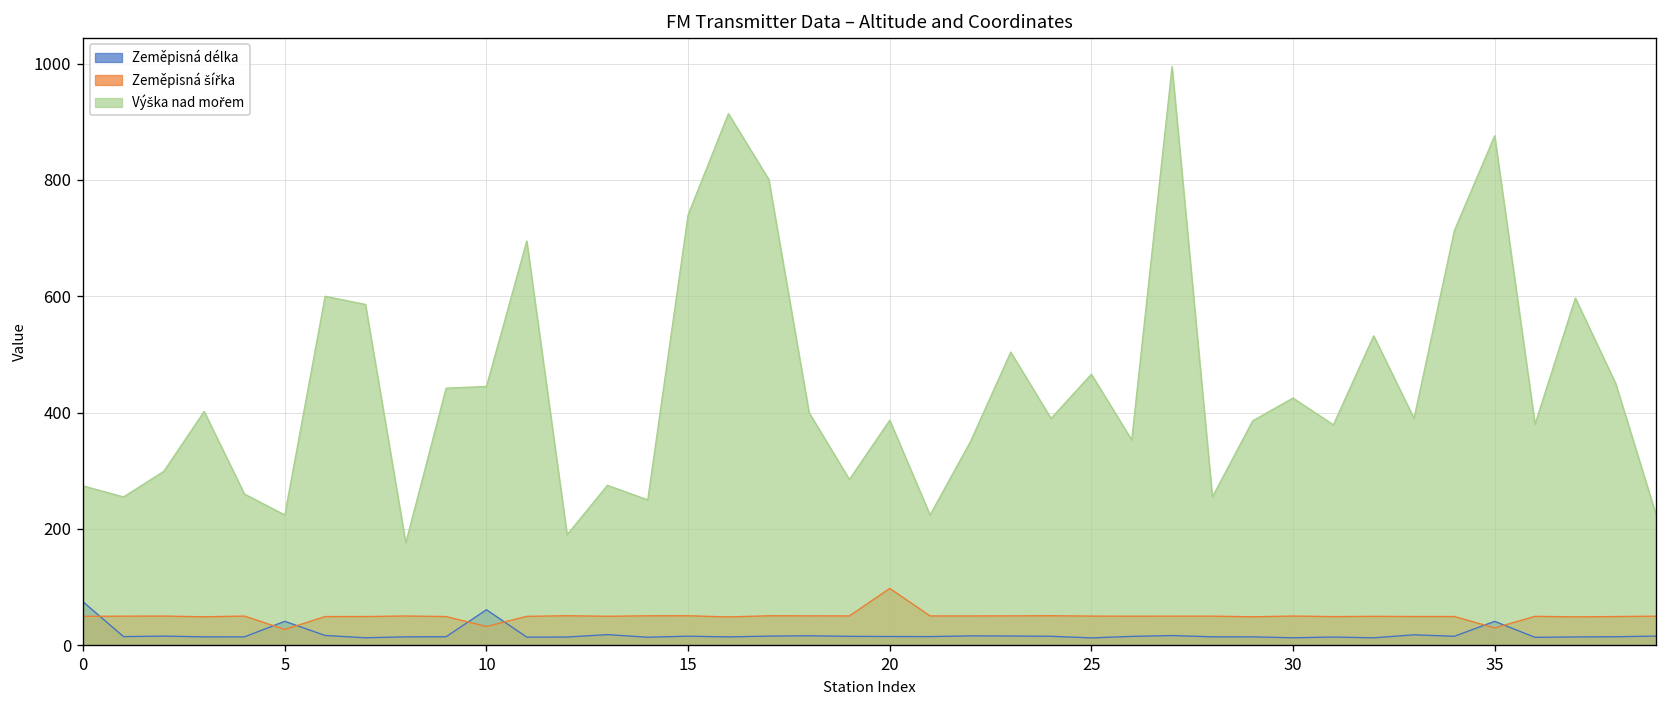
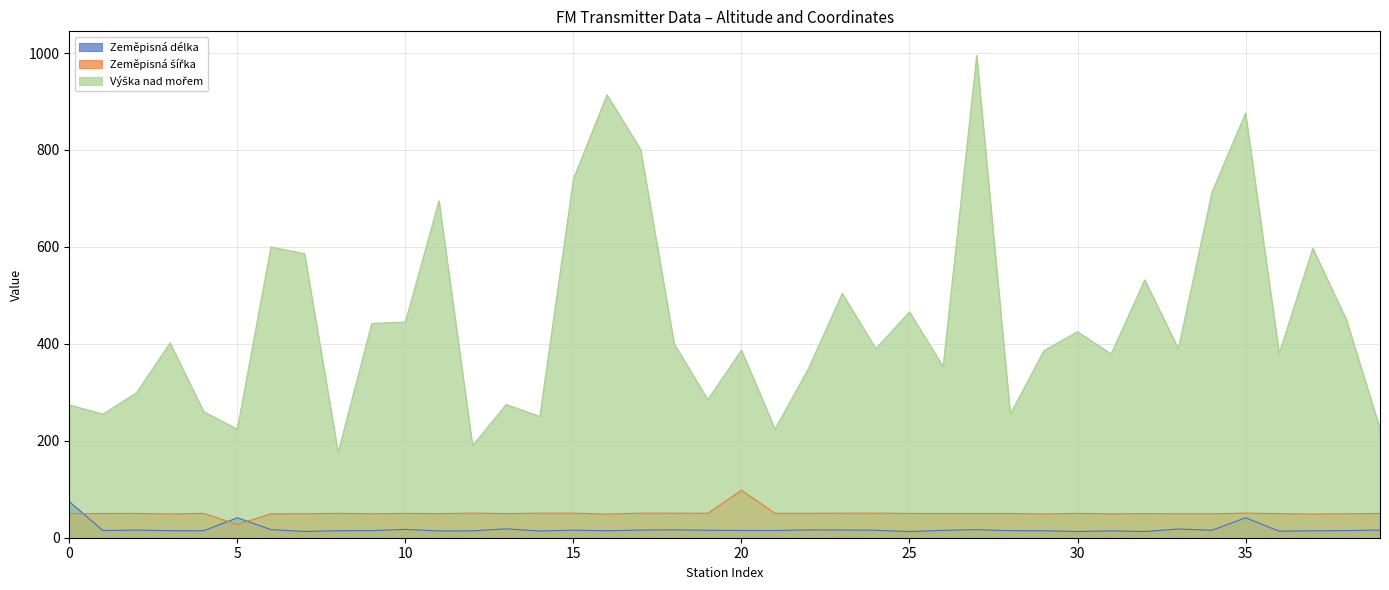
Zeměpisná délka, 10: 60 -> 20
Zeměpisná šířka, 10: 30 -> 50
Zeměpisná šířka, 35: 30 -> 50
